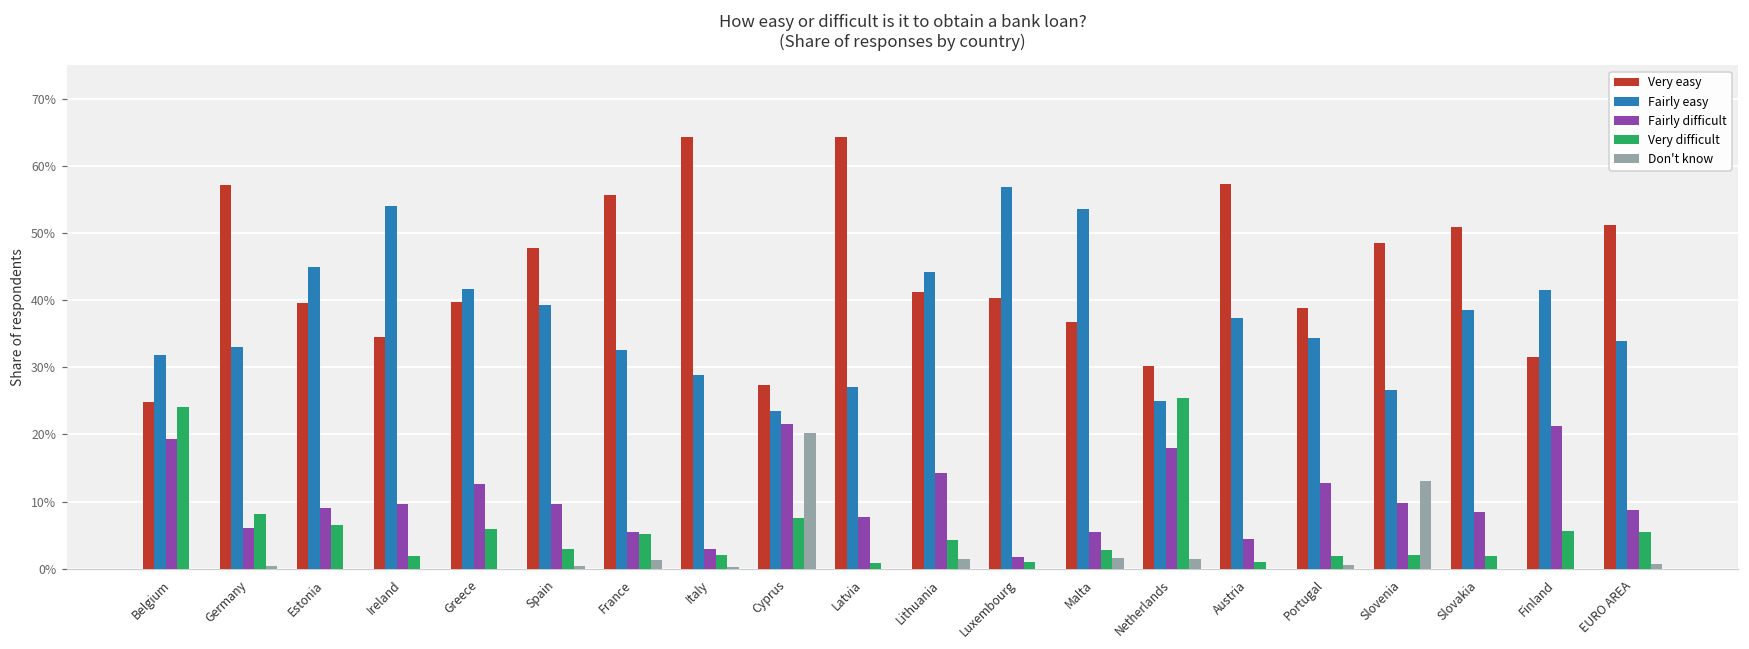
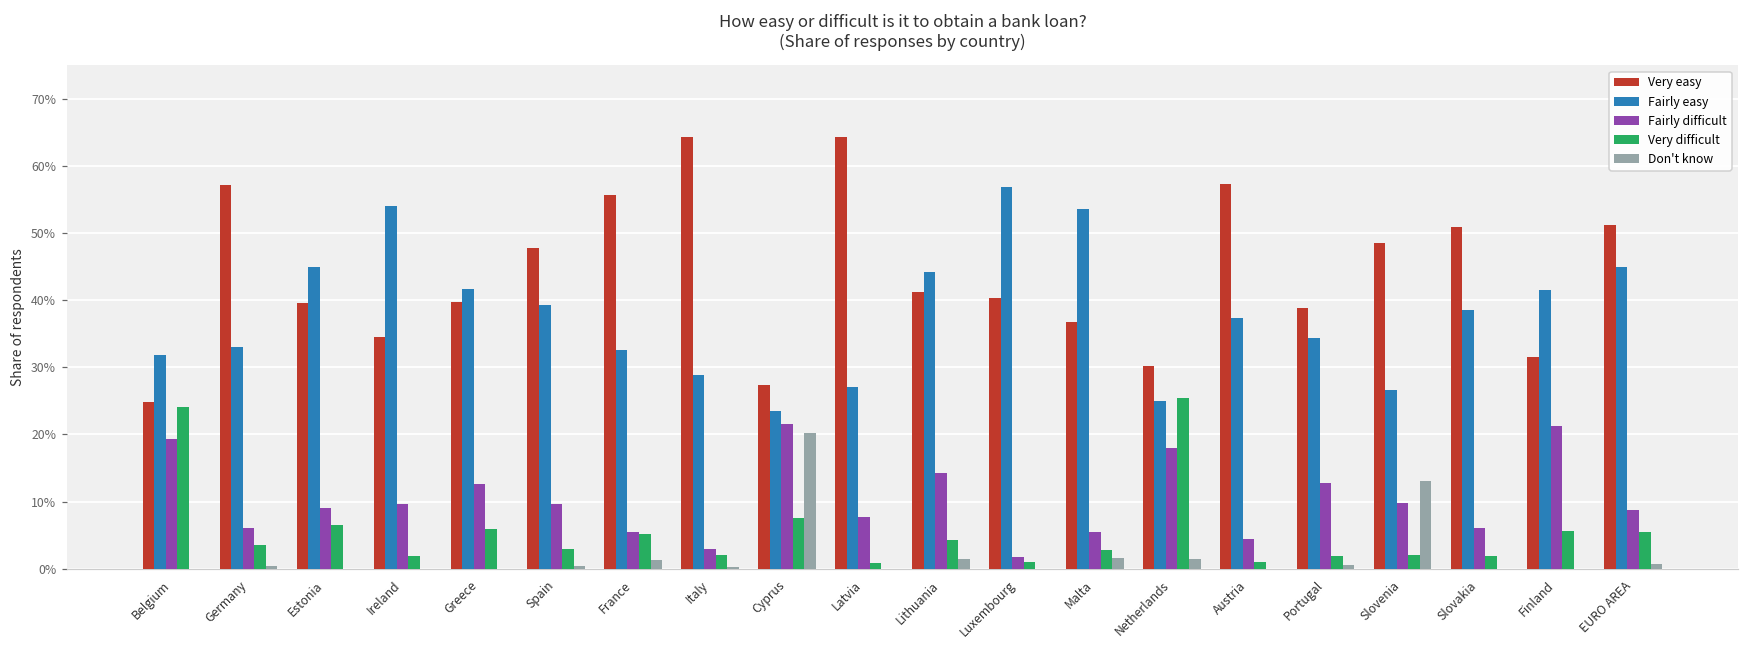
Very difficult, Germany: 8% -> 3%
Fairly difficult, Slovakia: 8% -> 6%
Fairly easy, EURO AREA: 34% -> 45%
